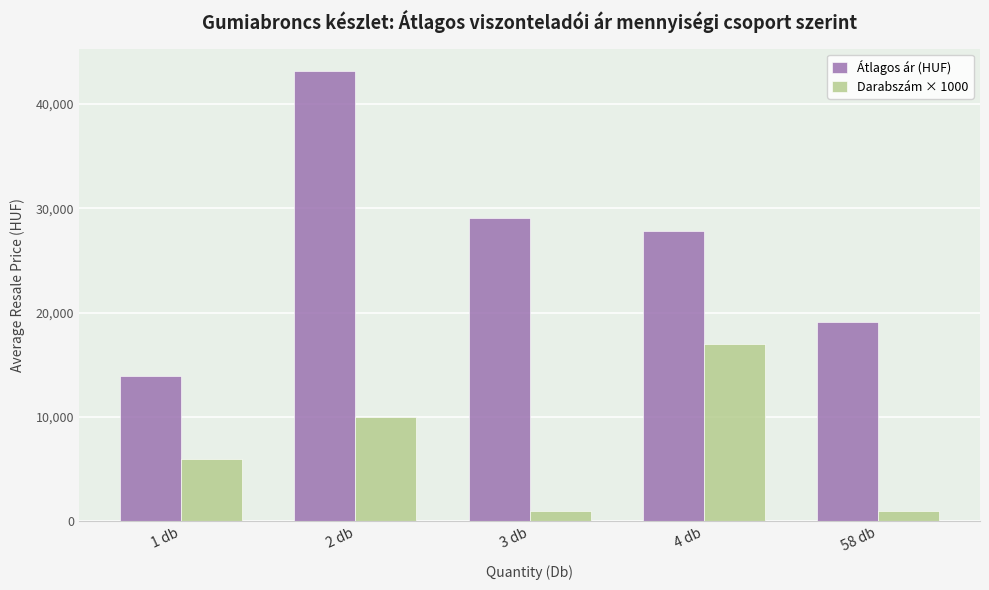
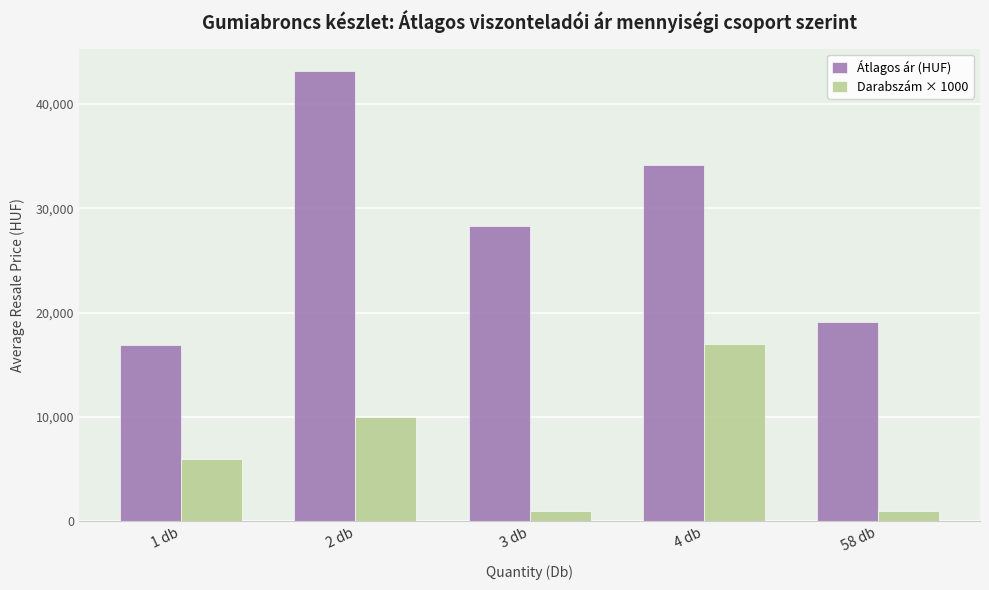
Átlagos ár (HUF), 1 db: 13,900 -> 16,900
Átlagos ár (HUF), 3 db: 29,100 -> 28,300
Átlagos ár (HUF), 4 db: 27,800 -> 34,200
